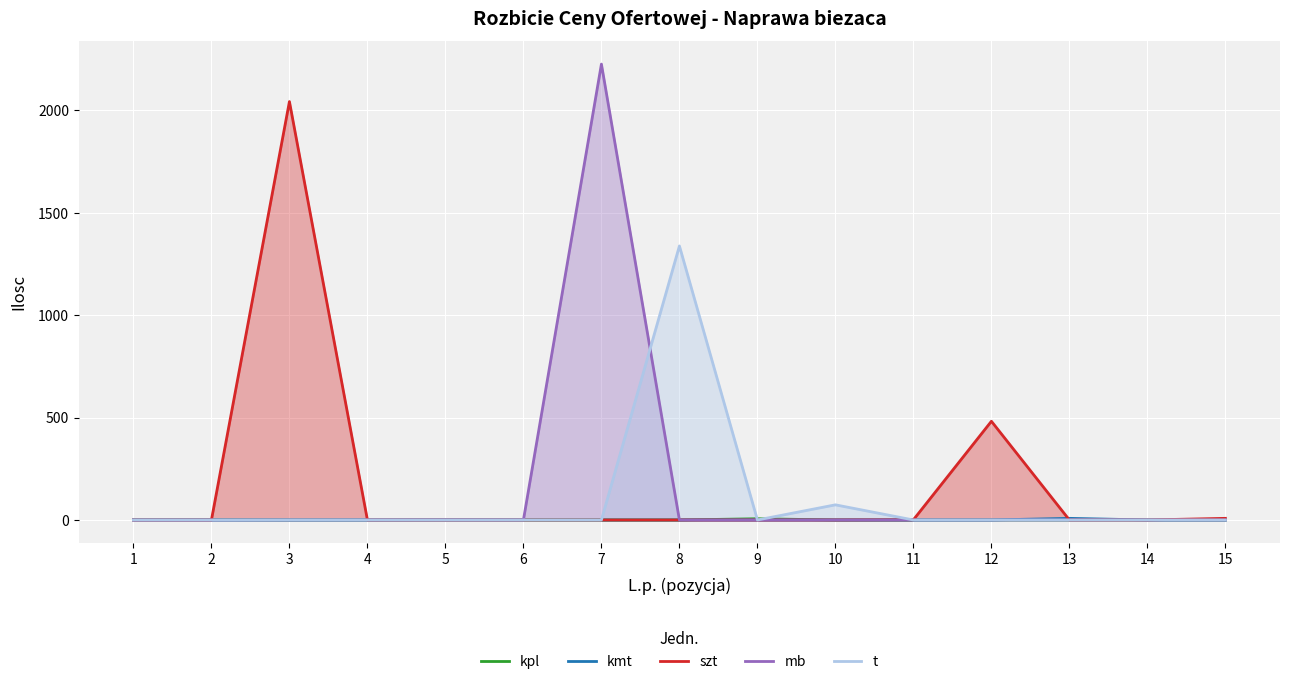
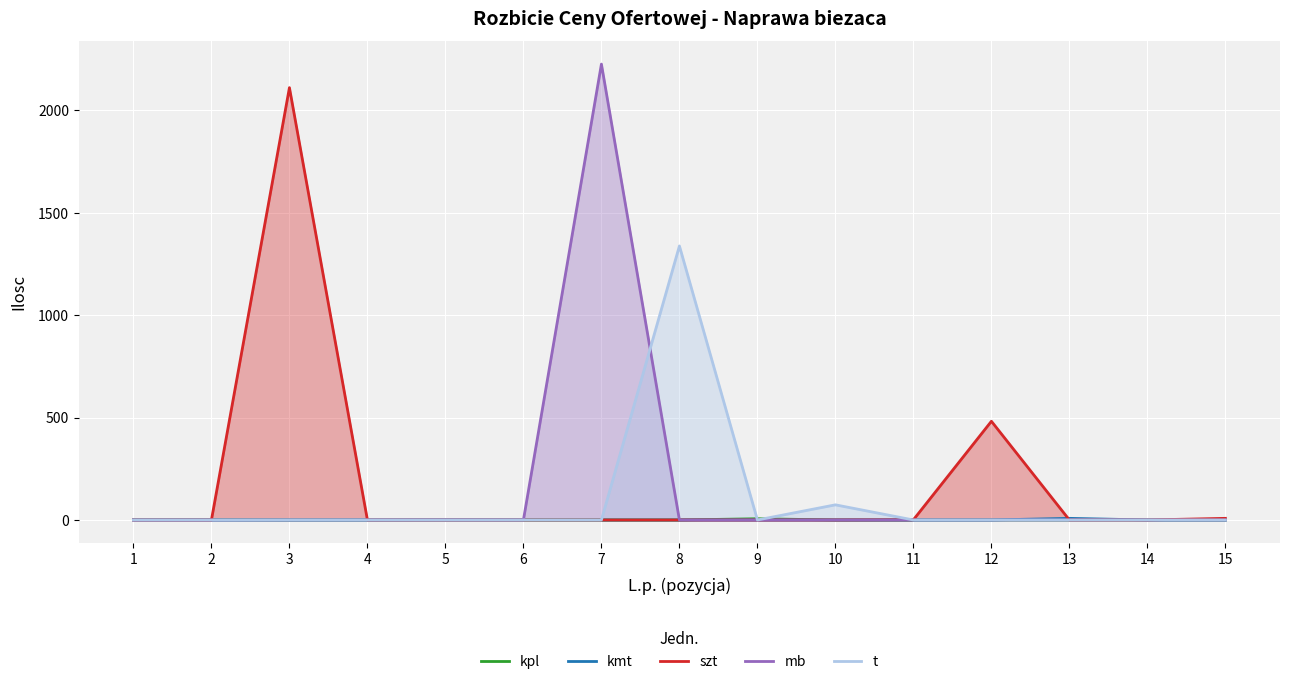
szt, 3: 2040 -> 2110
